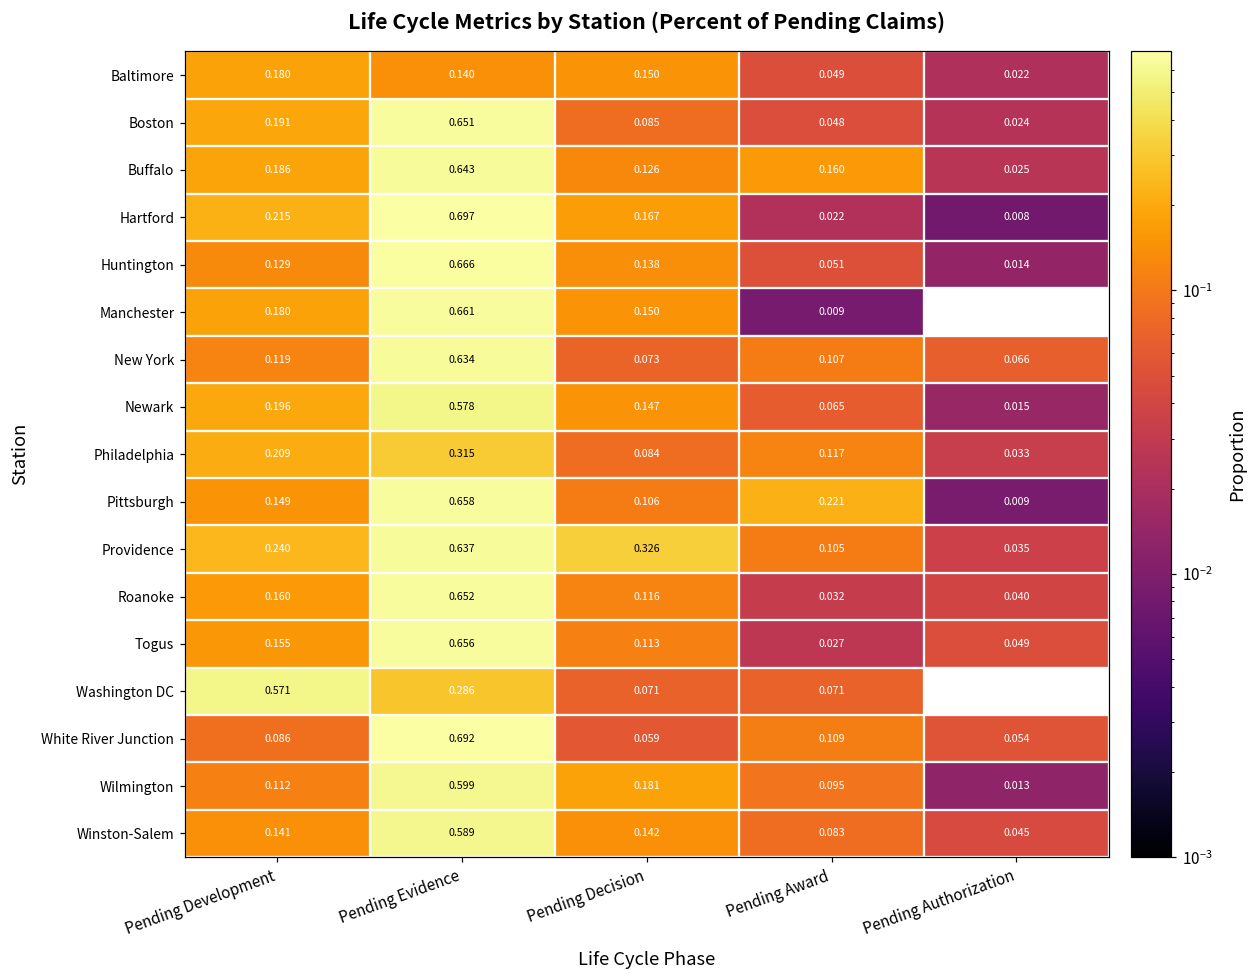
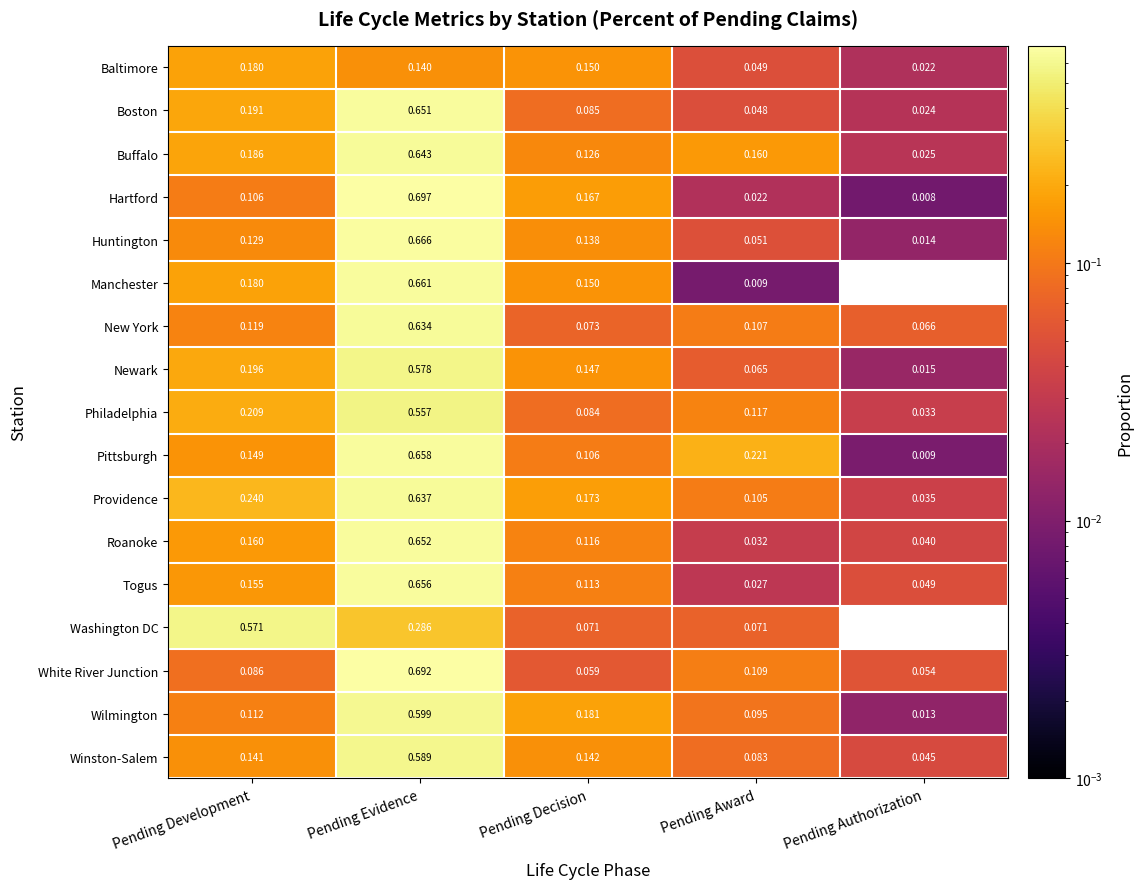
Hartford, Pending Development: 0.215 -> 0.106
Philadelphia, Pending Evidence: 0.315 -> 0.557
Providence, Pending Decision: 0.326 -> 0.173
